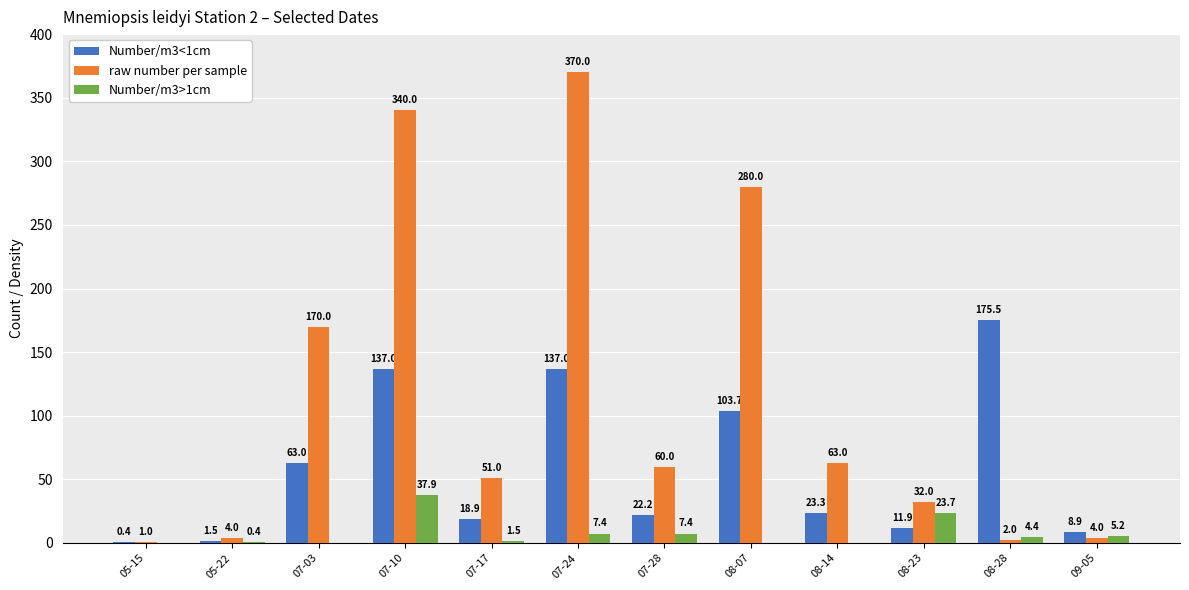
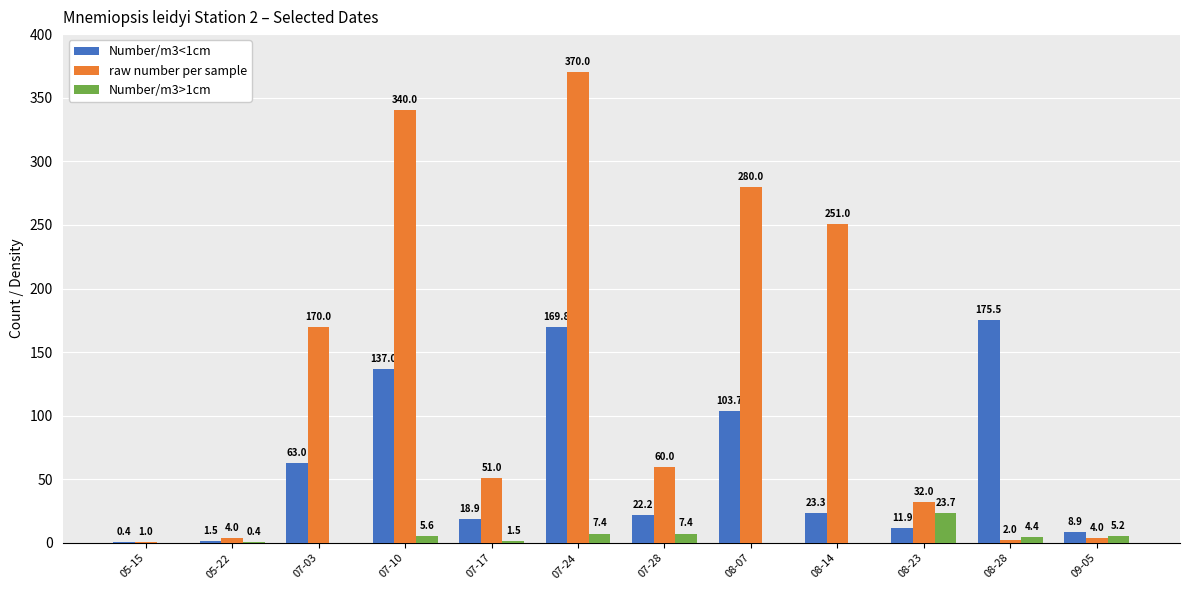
Number/m3>1cm, 07-10: 37.9 -> 5.6
Number/m3<1cm, 07-24: 137.0 -> 169.8
raw number per sample, 08-14: 63.0 -> 251.0
